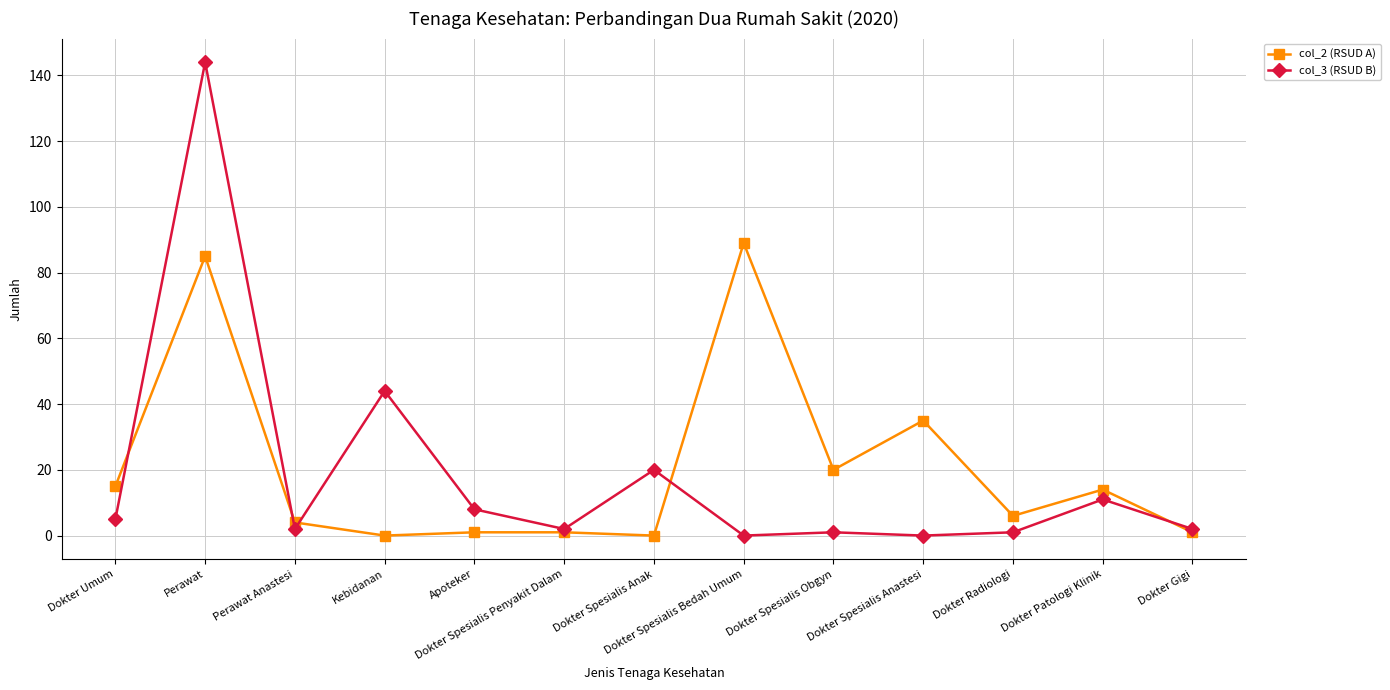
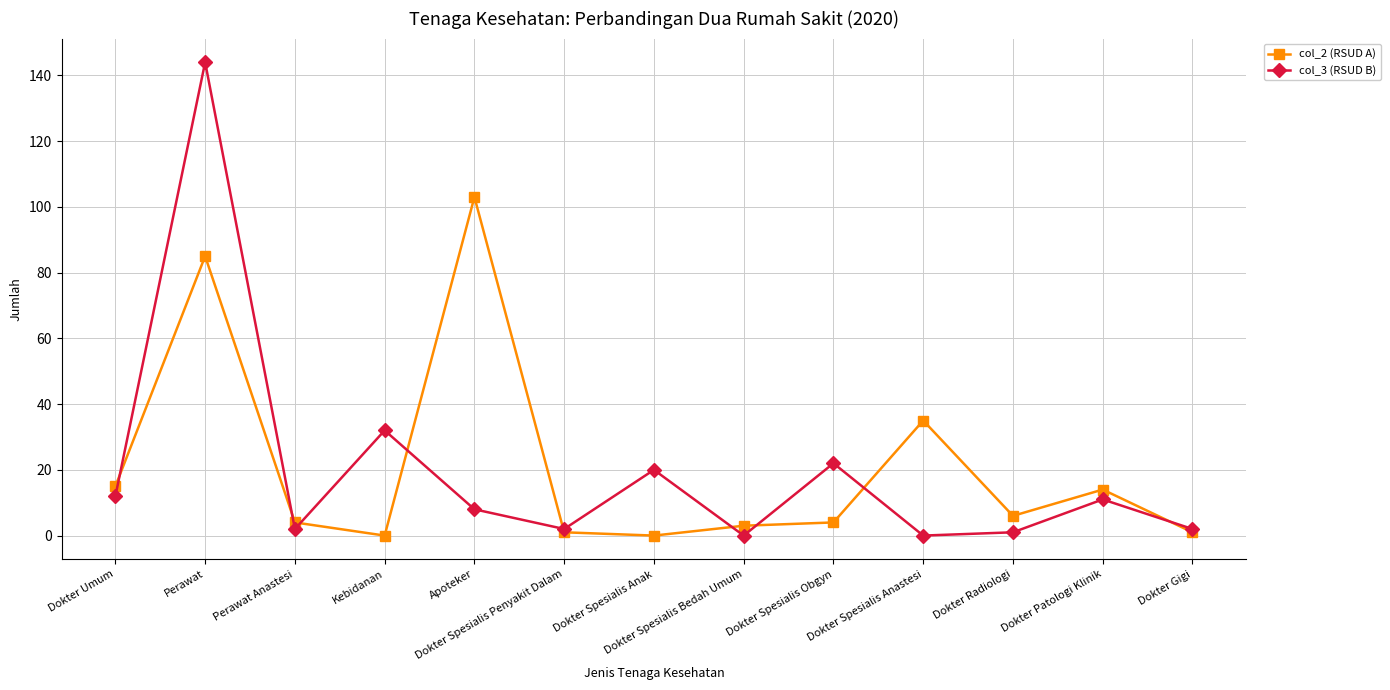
col_3 (RSUD B), Dokter Umum: 5 -> 12
col_3 (RSUD B), Kebidanan: 44 -> 32
col_2 (RSUD A), Apoteker: 1 -> 103
col_2 (RSUD A), Dokter Spesialis Bedah Umum: 89 -> 3
col_2 (RSUD A), Dokter Spesialis Obgyn: 20 -> 4
col_3 (RSUD B), Dokter Spesialis Obgyn: 1 -> 22
